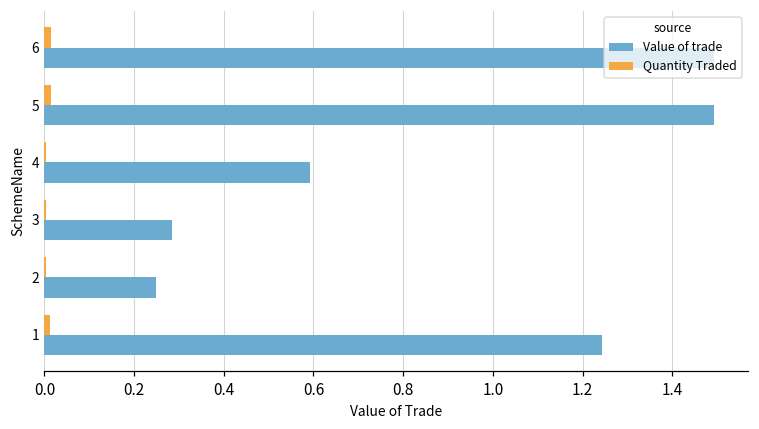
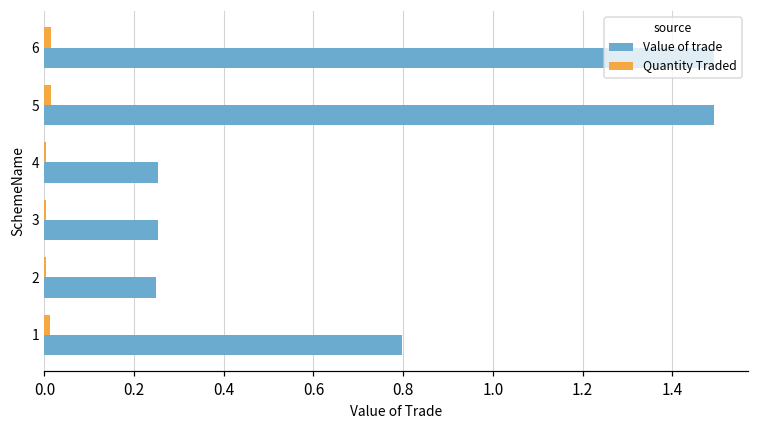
Value of trade, 4: 0.59 -> 0.25
Value of trade, 3: 0.28 -> 0.25
Value of trade, 1: 1.24 -> 0.80
